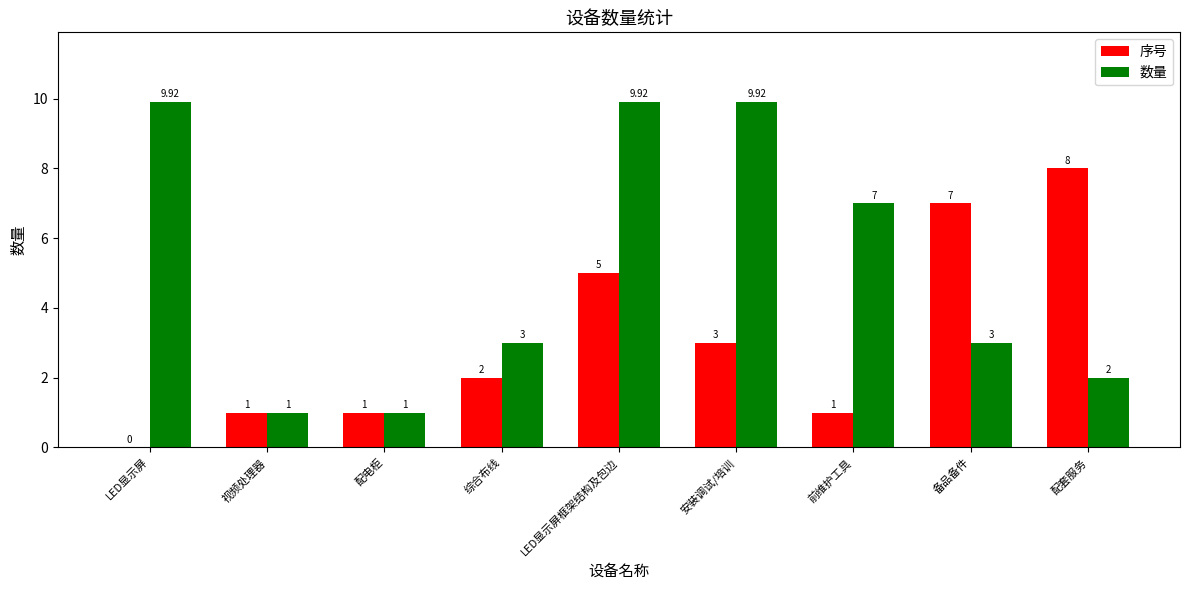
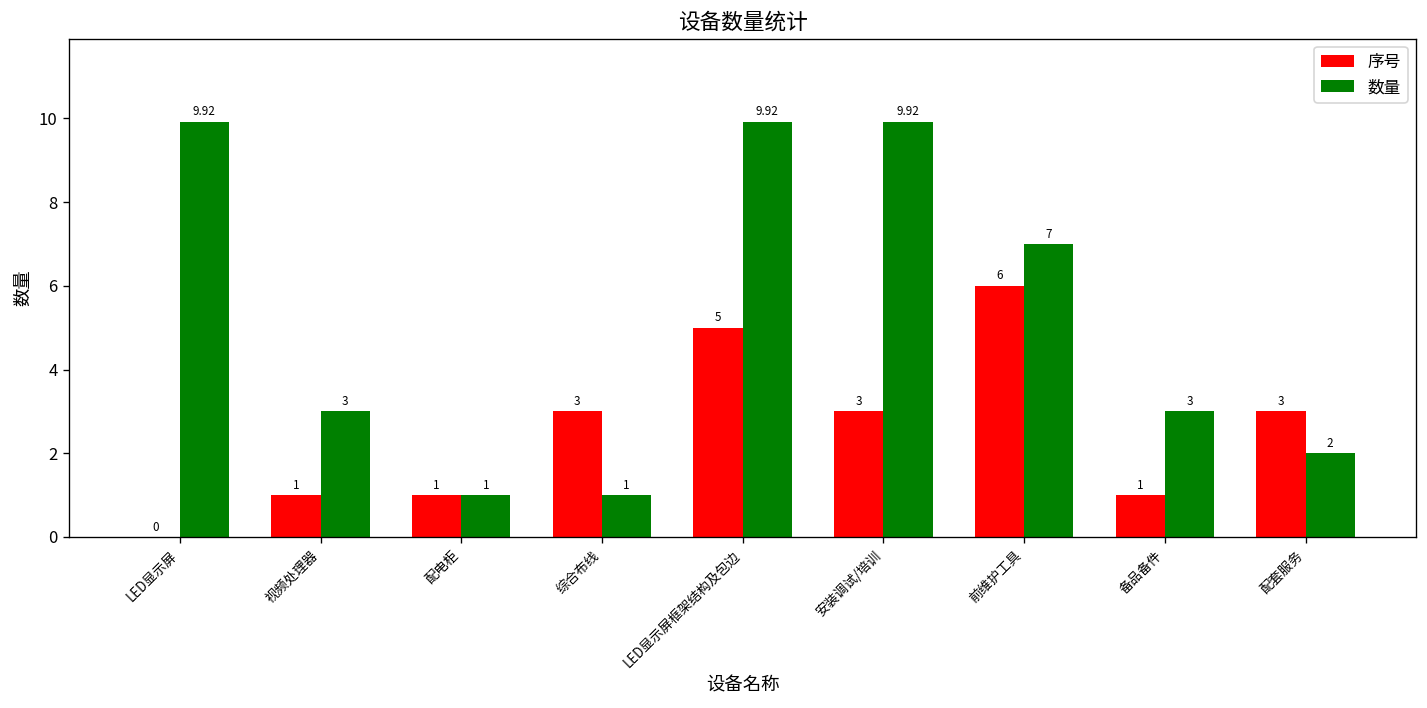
数量, 视频处理器: 1 -> 3
序号, 综合布线: 2 -> 3
数量, 综合布线: 3 -> 1
序号, 前维护工具: 1 -> 6
序号, 备品备件: 7 -> 1
序号, 配套服务: 8 -> 3
